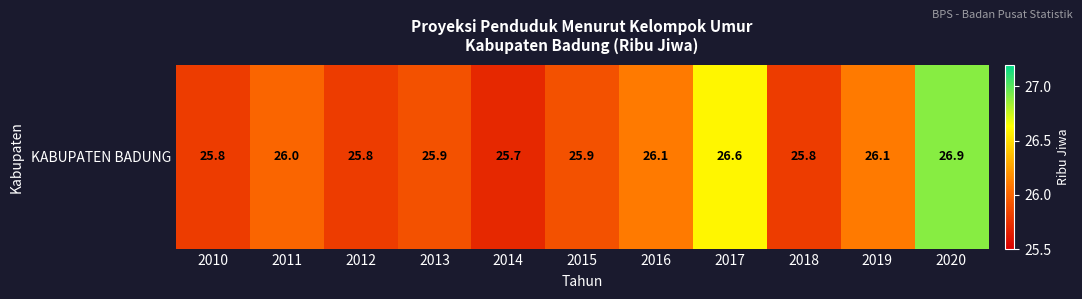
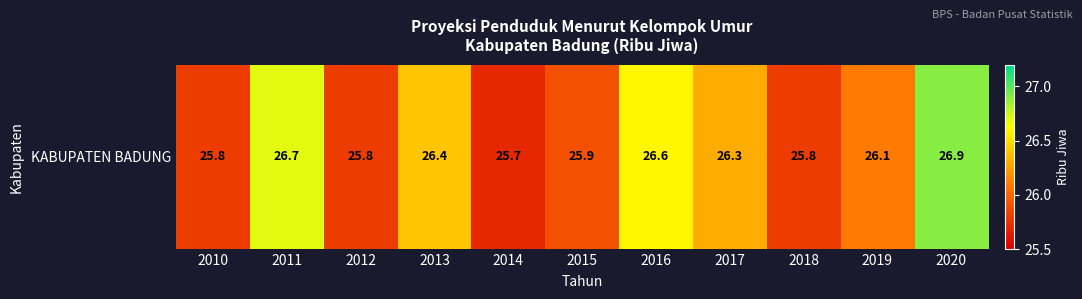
KABUPATEN BADUNG, 2011: 26.0 -> 26.7
KABUPATEN BADUNG, 2013: 25.9 -> 26.4
KABUPATEN BADUNG, 2016: 26.1 -> 26.6
KABUPATEN BADUNG, 2017: 26.6 -> 26.3
